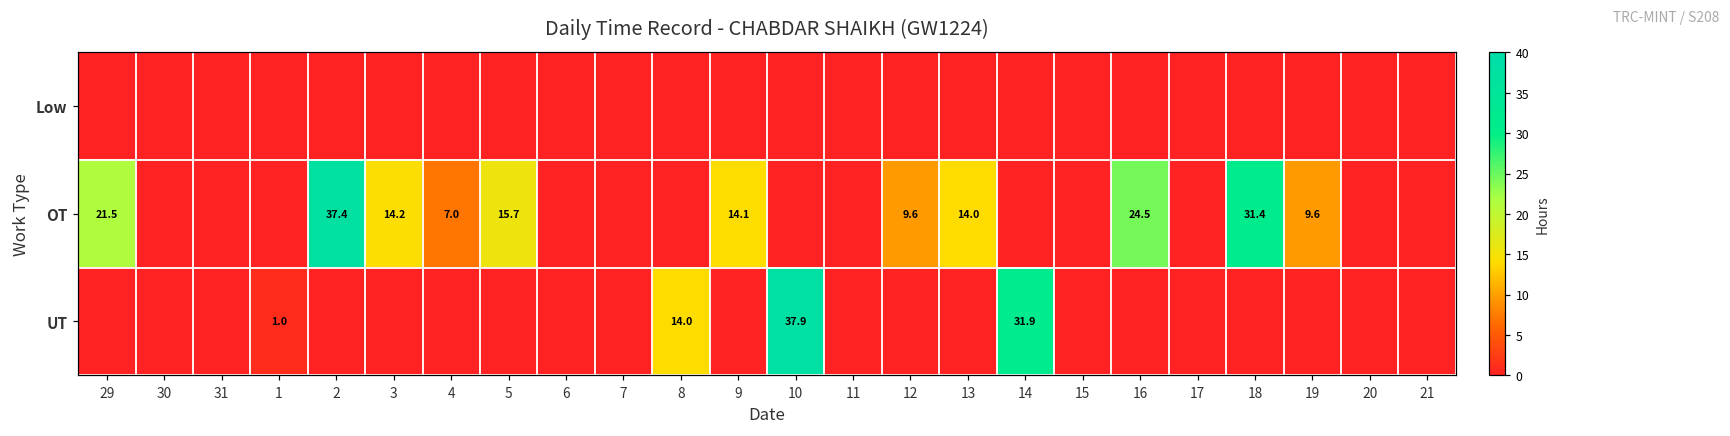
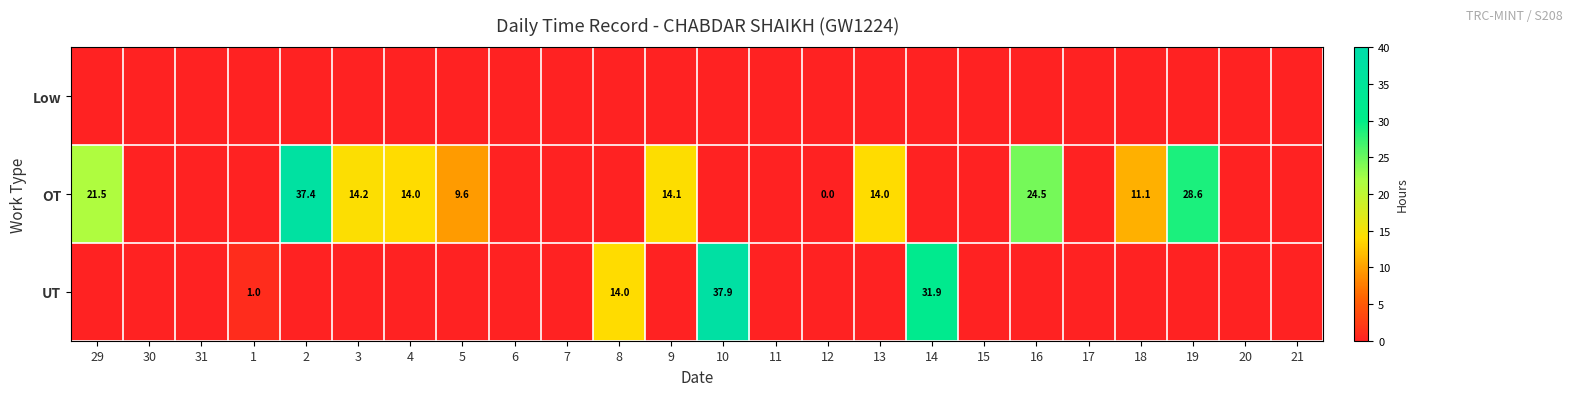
OT, 4: 7.0 -> 14.0
OT, 5: 15.7 -> 9.6
OT, 12: 9.6 -> 0.0
OT, 18: 31.4 -> 11.1
OT, 19: 9.6 -> 28.6
